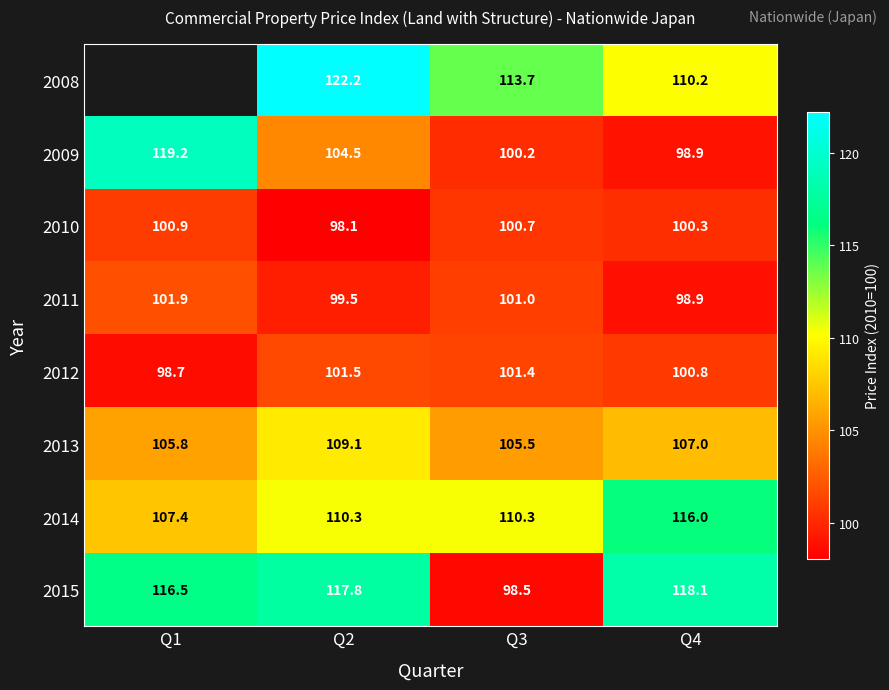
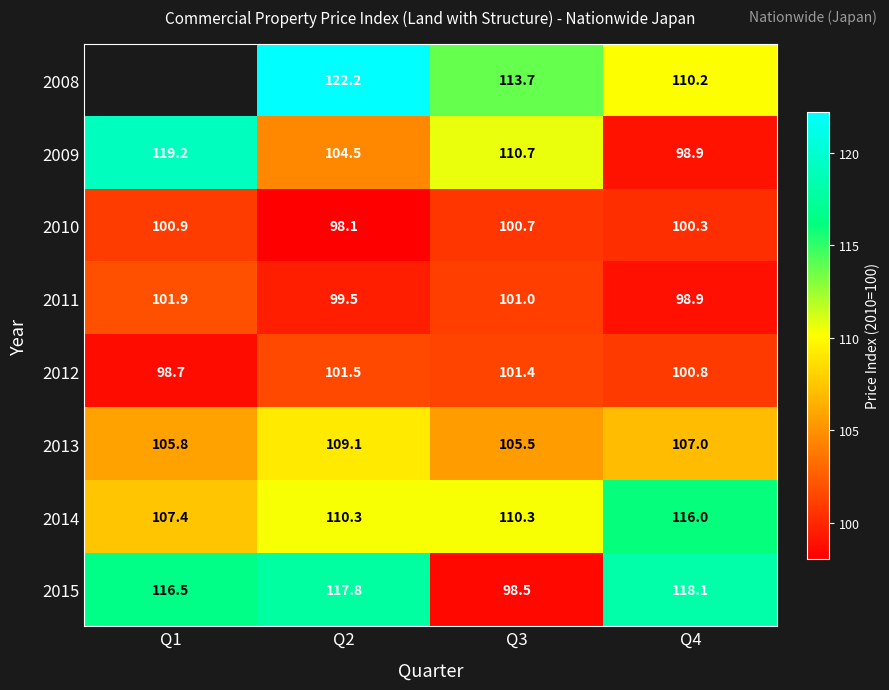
2009, Q3: 100.2 -> 110.7
